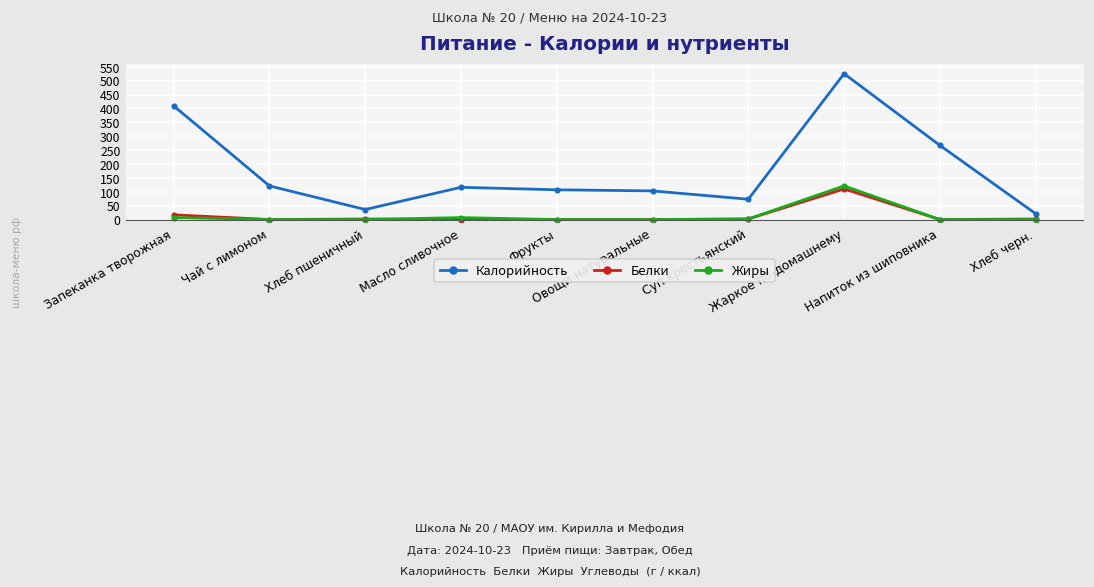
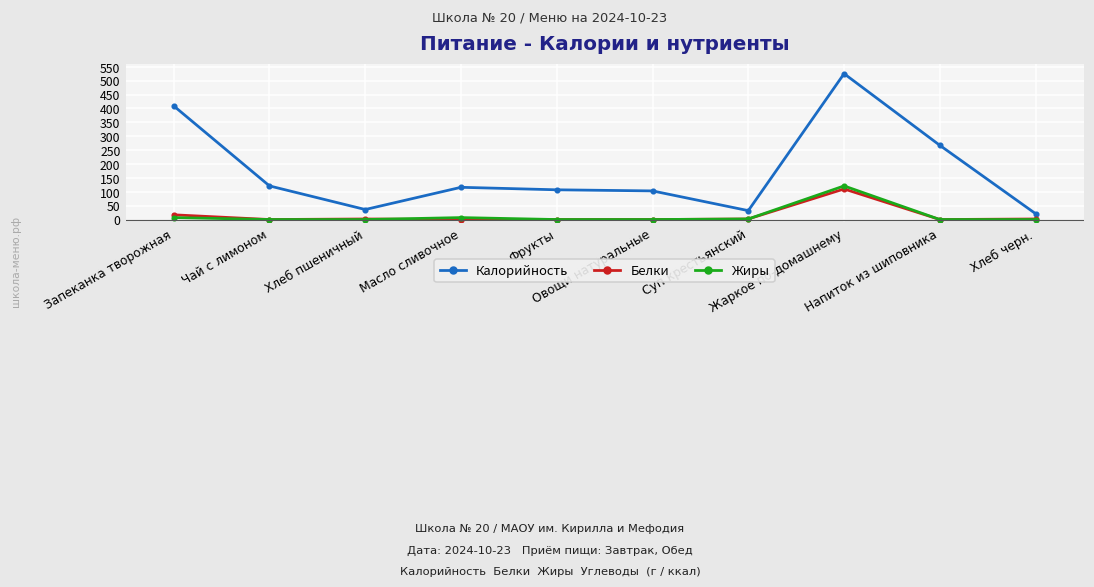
Калорийность, Суп крестьянский: 70 -> 30
